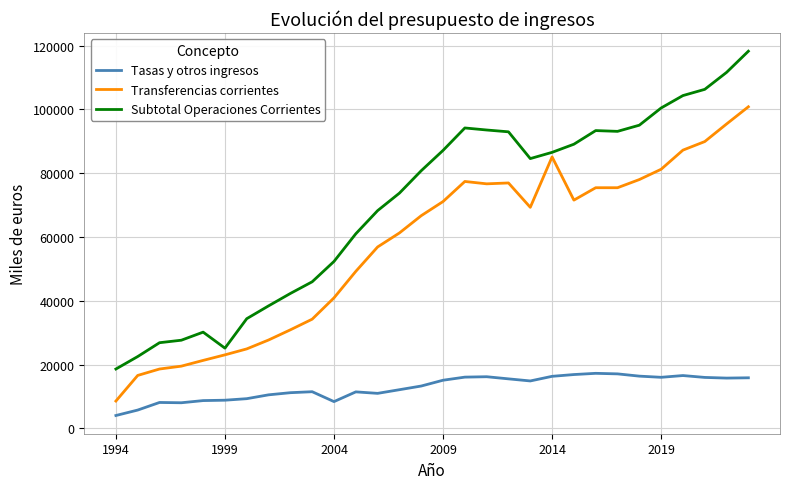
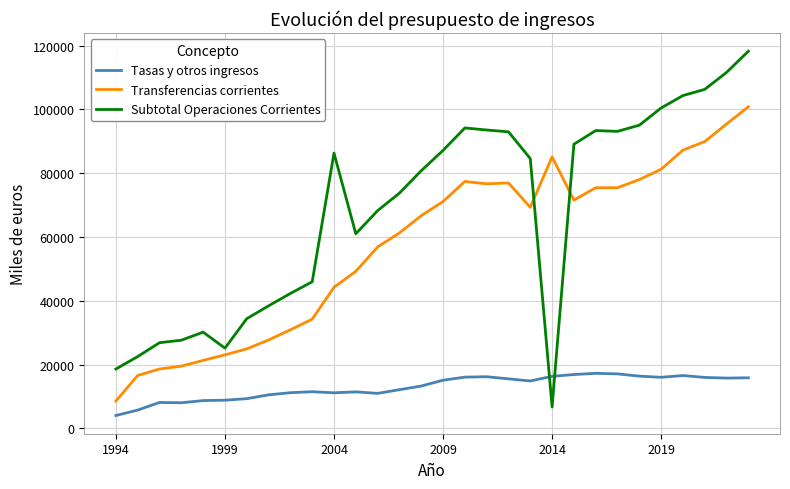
Tasas y otros ingresos, 2004: 8000 -> 11000
Transferencias corrientes, 2004: 41000 -> 44000
Subtotal Operaciones Corrientes, 2004: 52000 -> 86000
Subtotal Operaciones Corrientes, 2014: 87000 -> 7000
